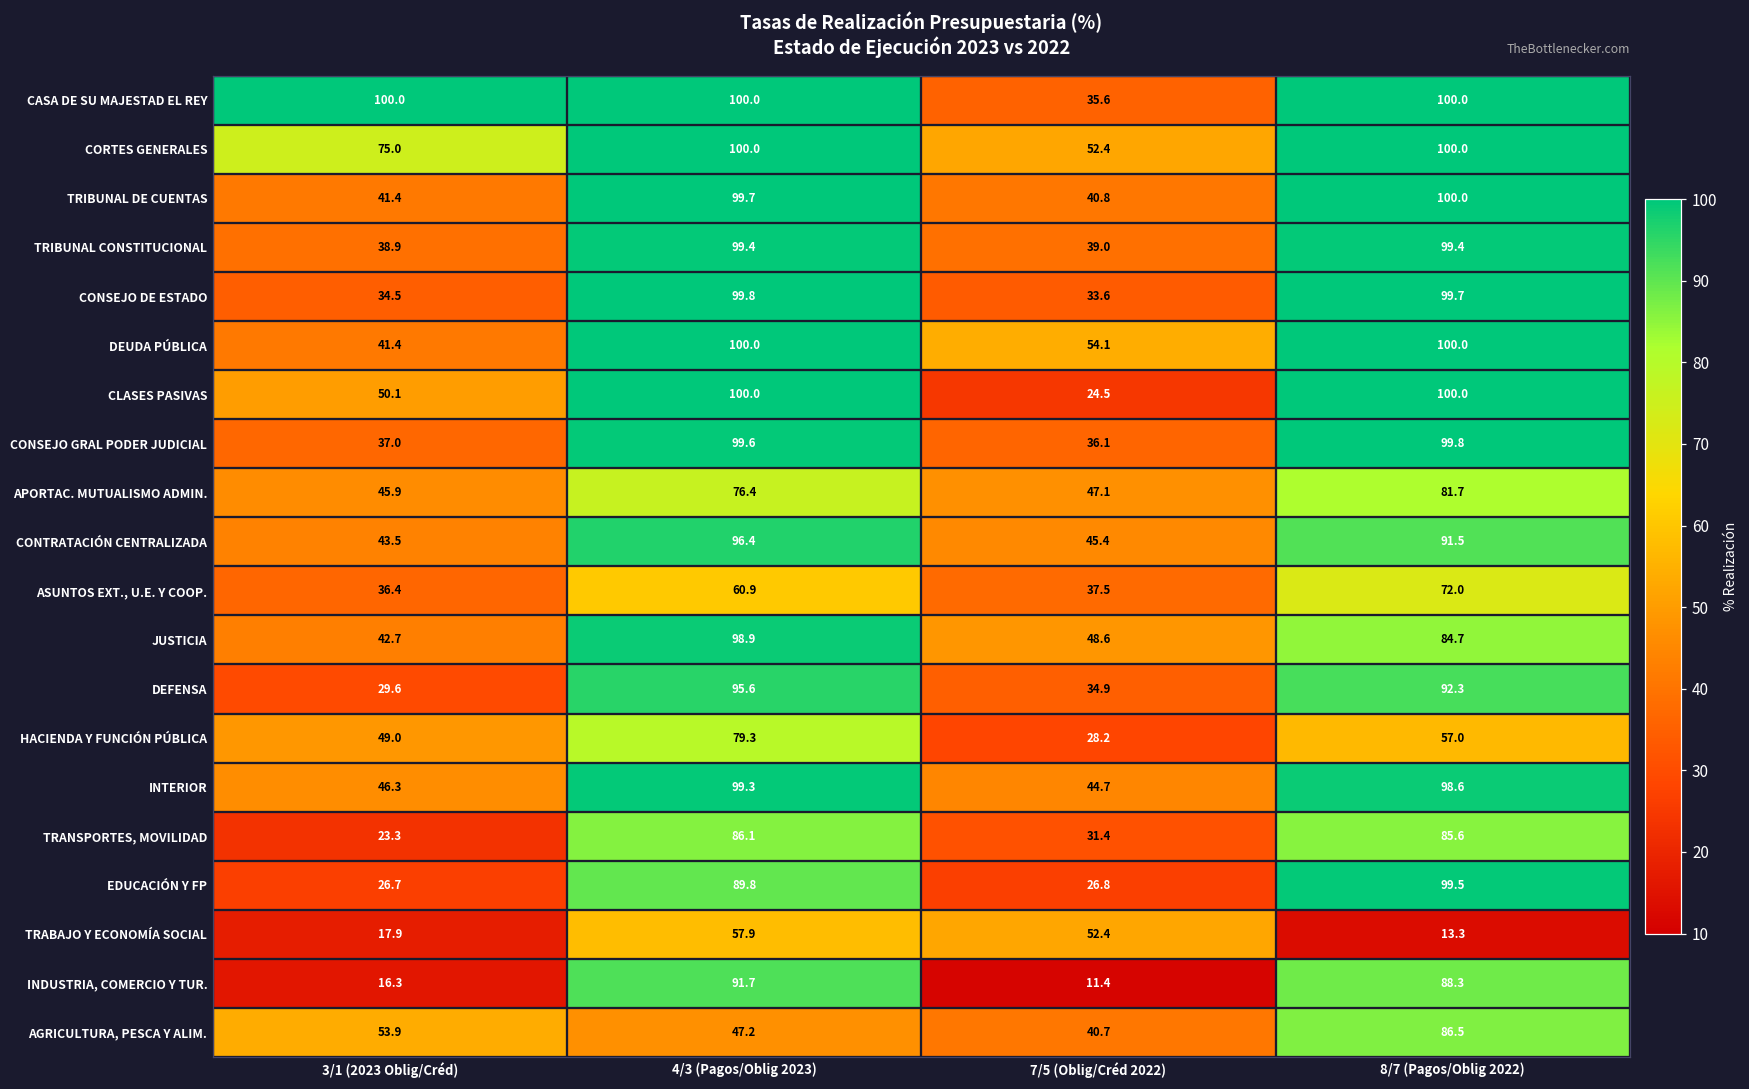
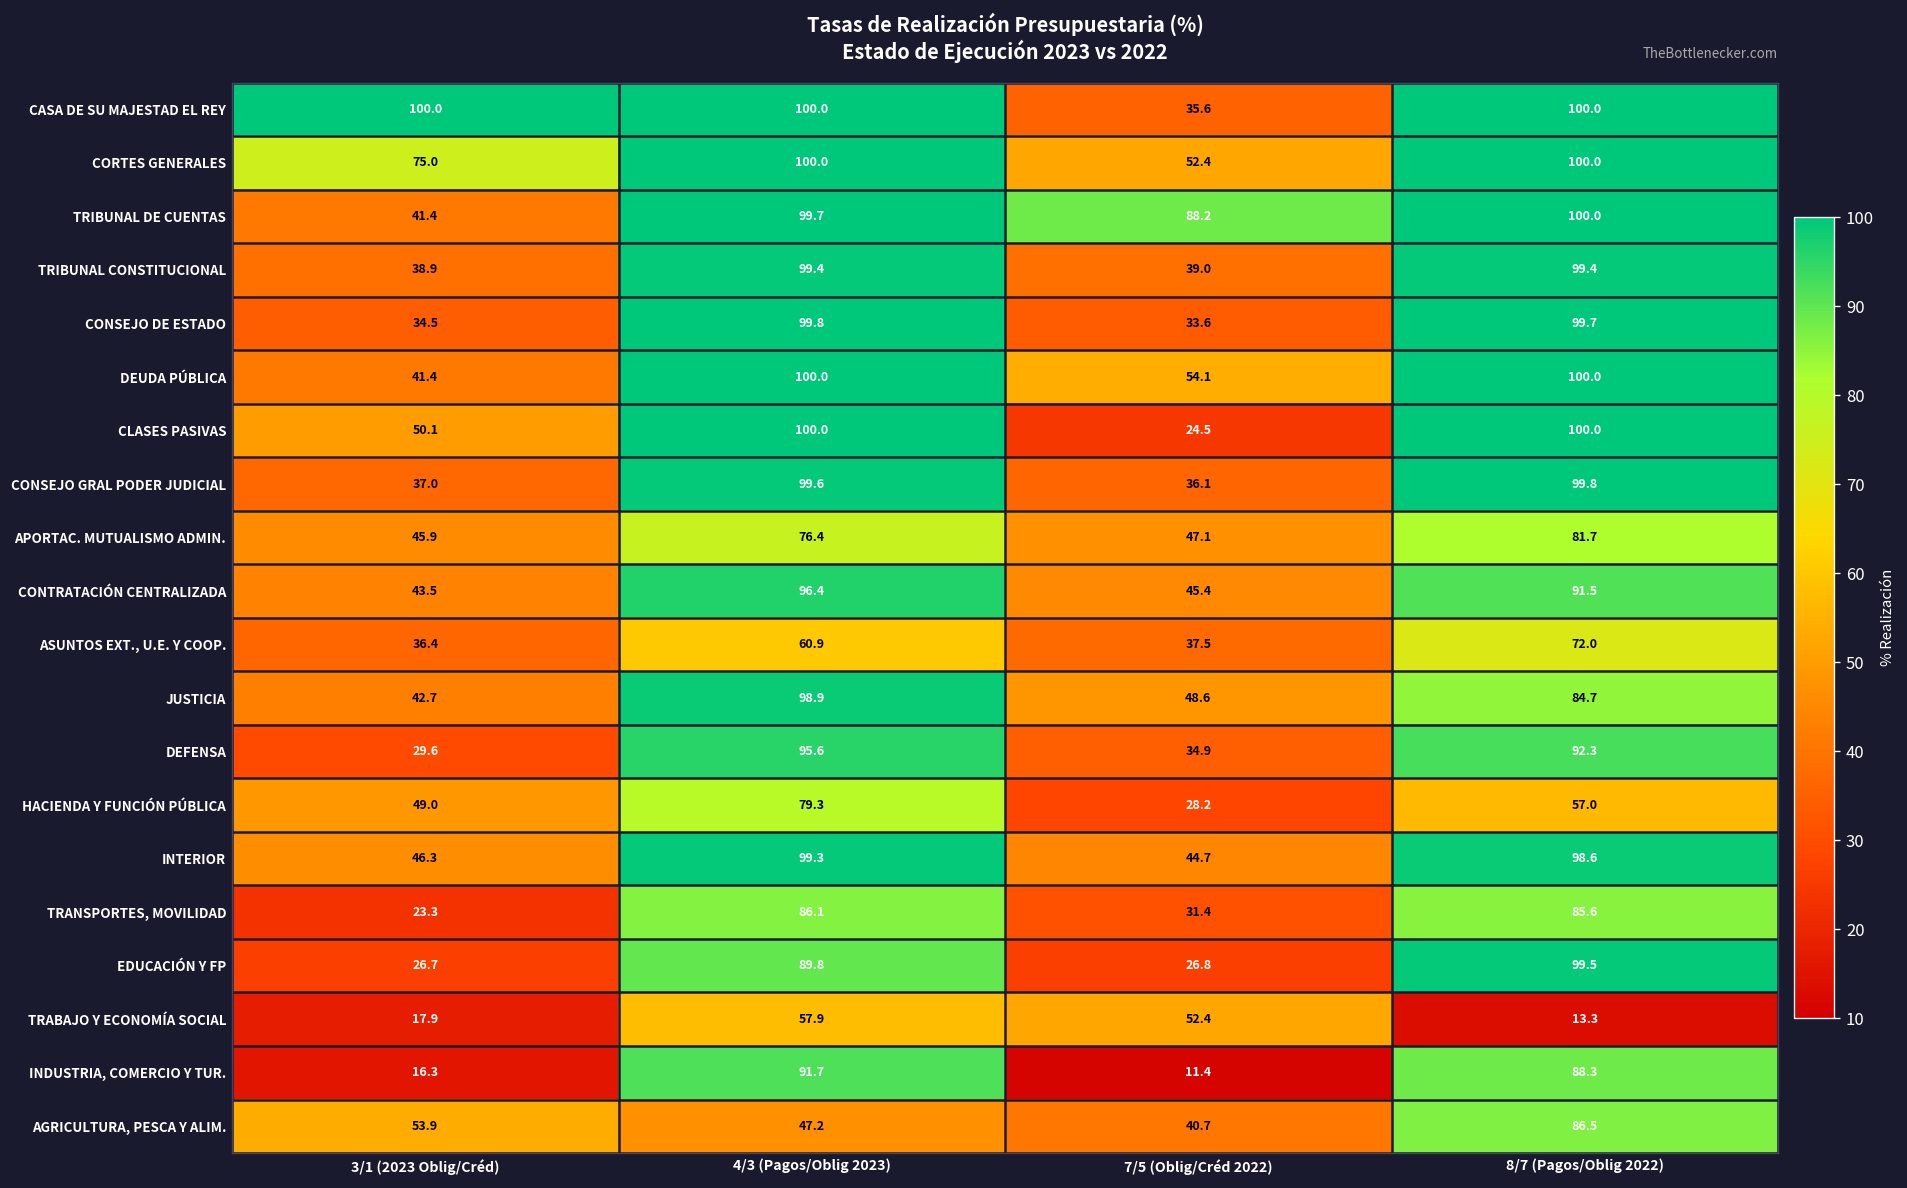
TRIBUNAL DE CUENTAS, 7/5 (Oblig/Créd 2022): 40.8 -> 88.2
